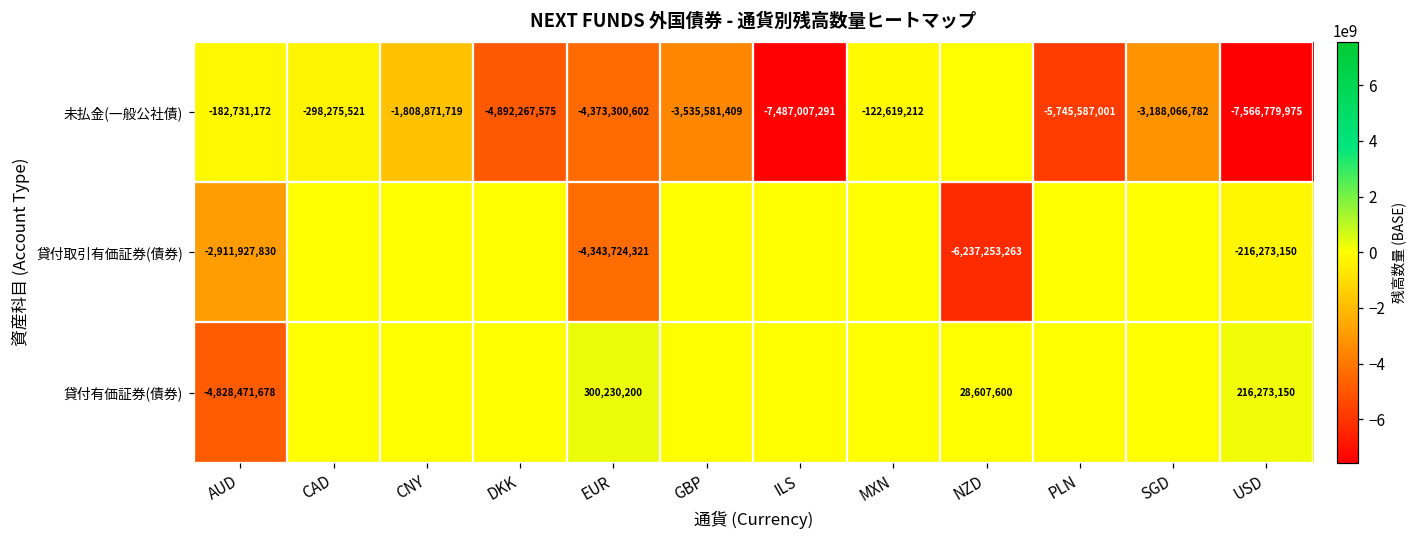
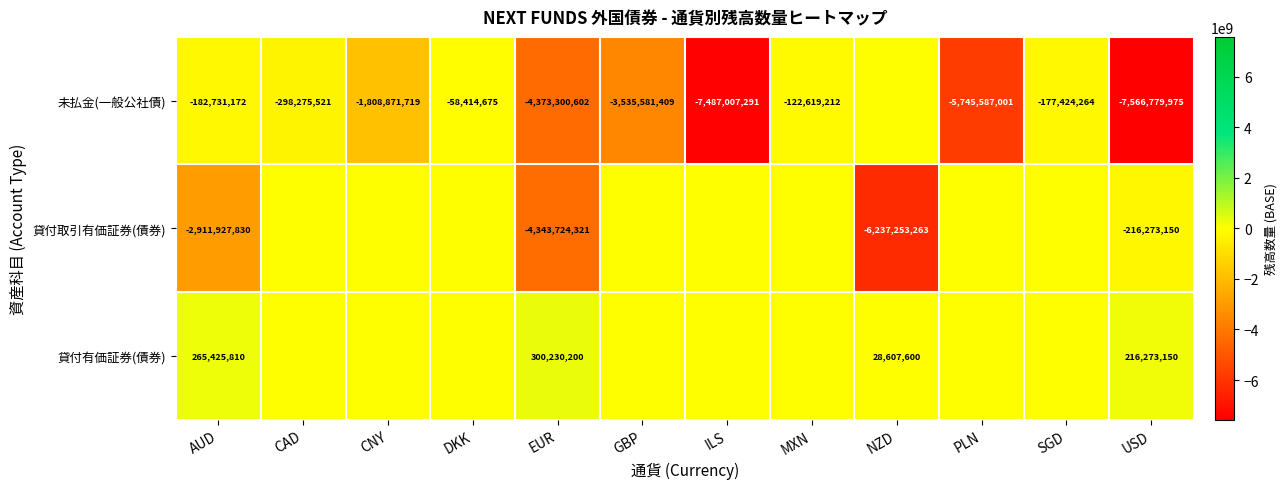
未払金(一般公社債), DKK: -4,892,267,575 -> -58,414,675
未払金(一般公社債), SGD: -3,188,066,782 -> -177,424,264
貸付有価証券(債券), AUD: -4,828,471,678 -> 265,425,810
